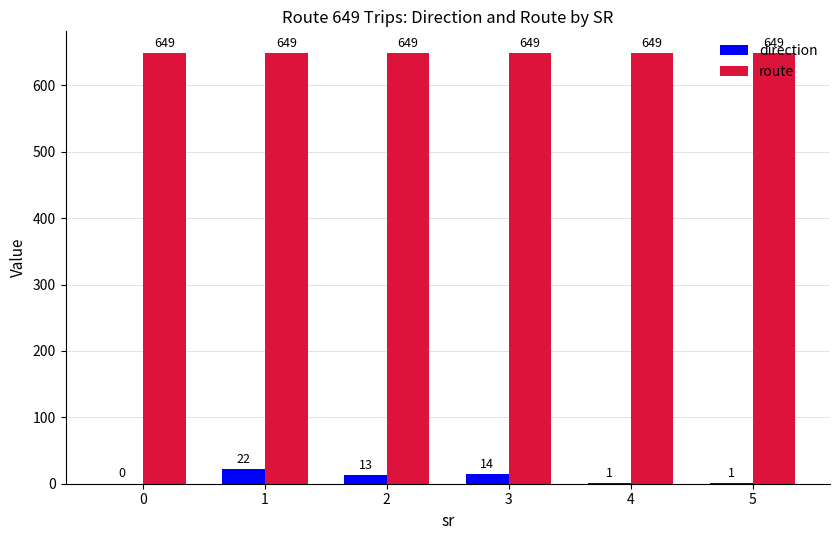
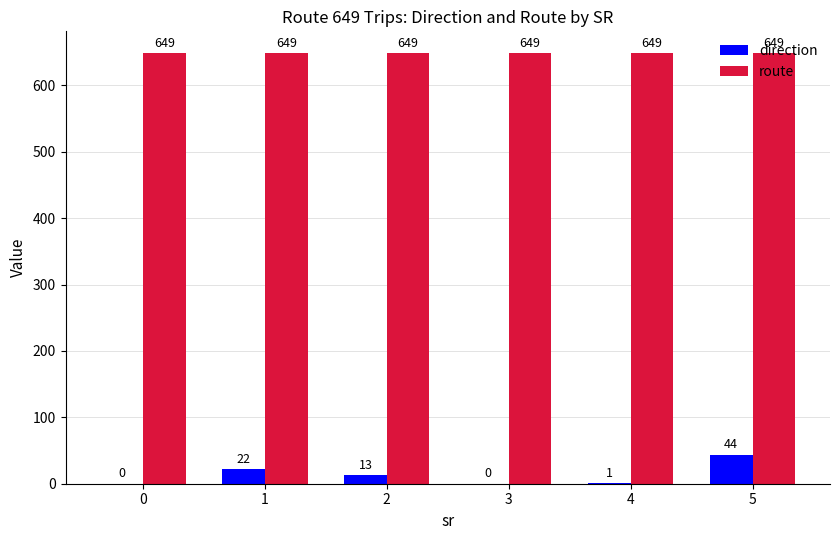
direction, 3: 14 -> 0
direction, 5: 1 -> 44
